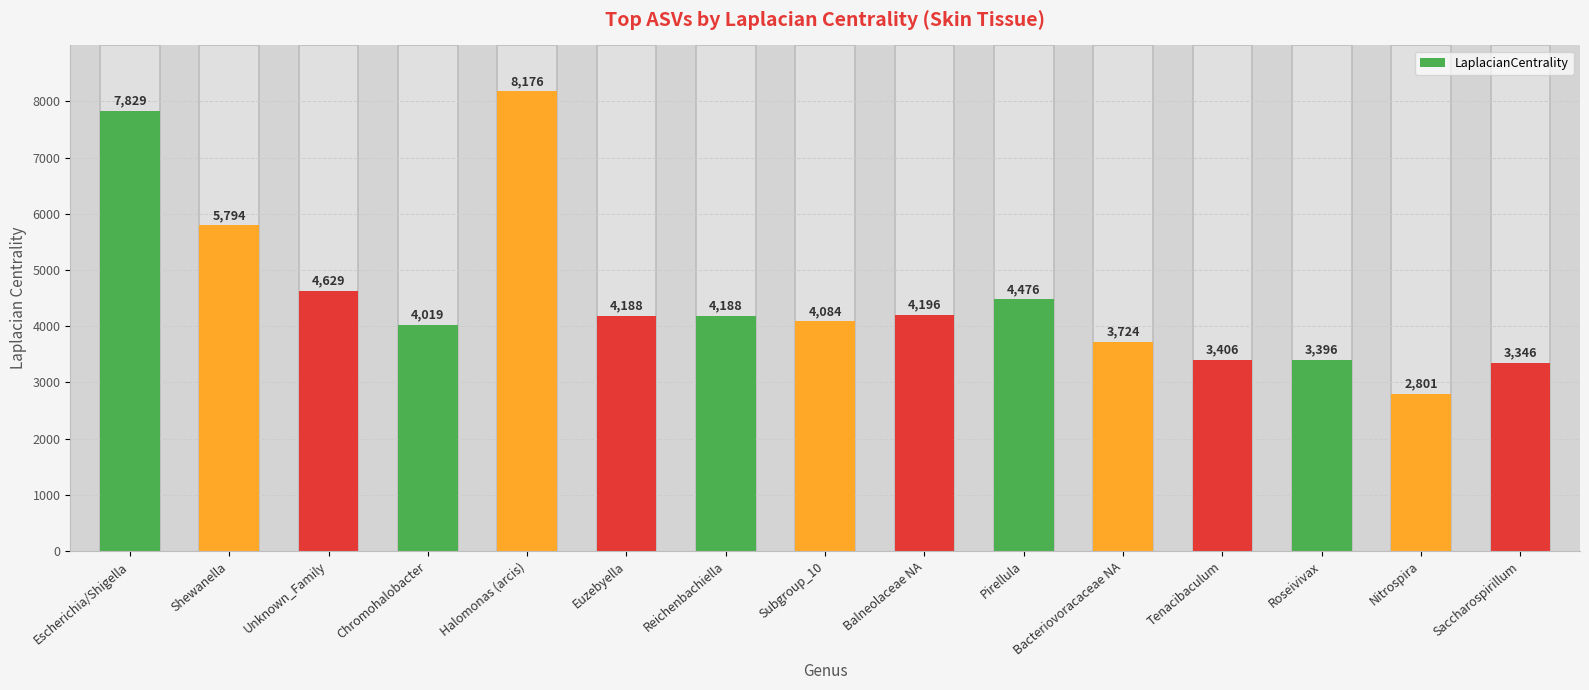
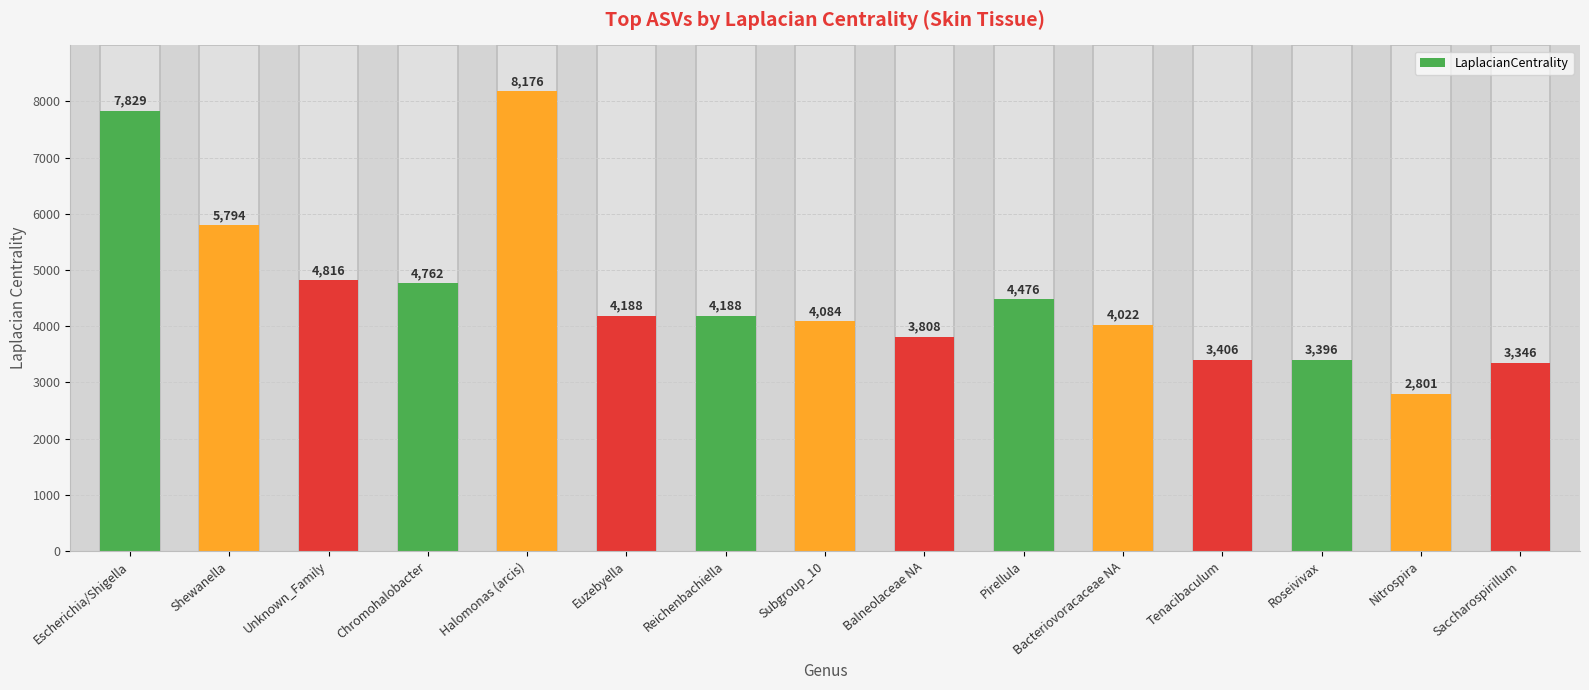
LaplacianCentrality, Unknown_Family: 4,629 -> 4,816
LaplacianCentrality, Chromohalobacter: 4,019 -> 4,762
LaplacianCentrality, Balneolaceae NA: 4,196 -> 3,808
LaplacianCentrality, Bacteriovoracaceae NA: 3,724 -> 4,022
